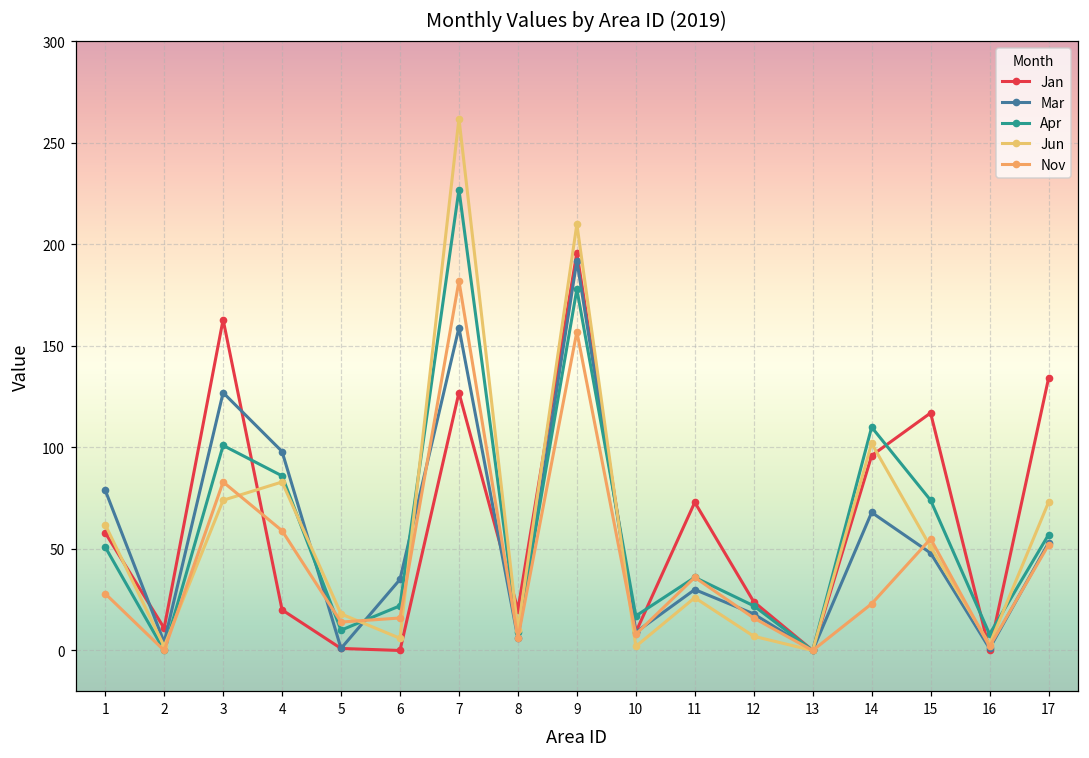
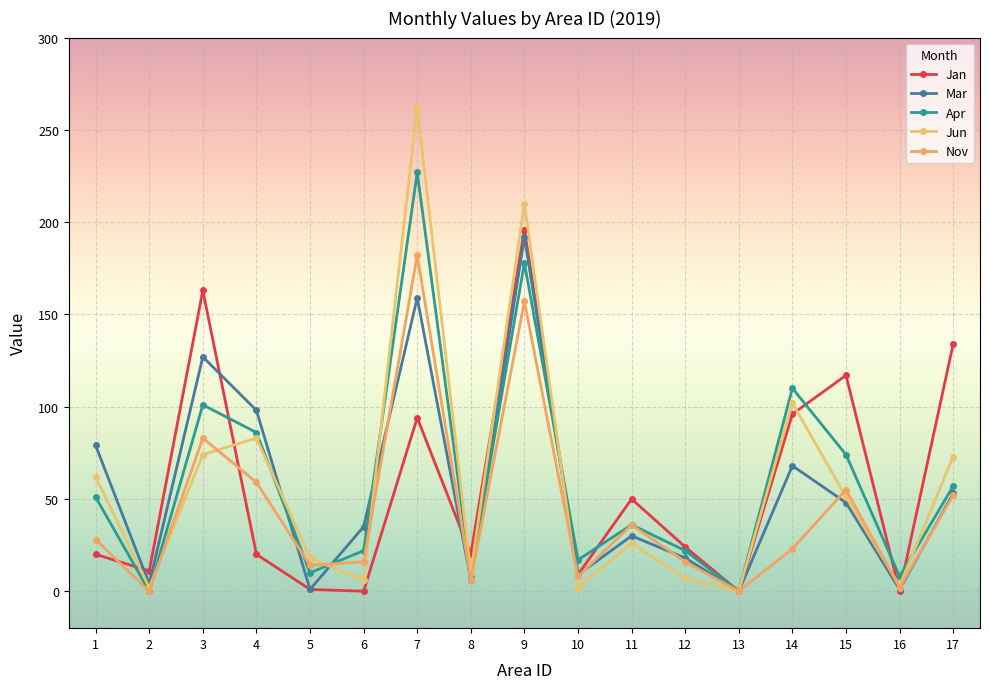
Jan, 1: 58 -> 20
Jan, 7: 127 -> 94
Jan, 11: 73 -> 50
